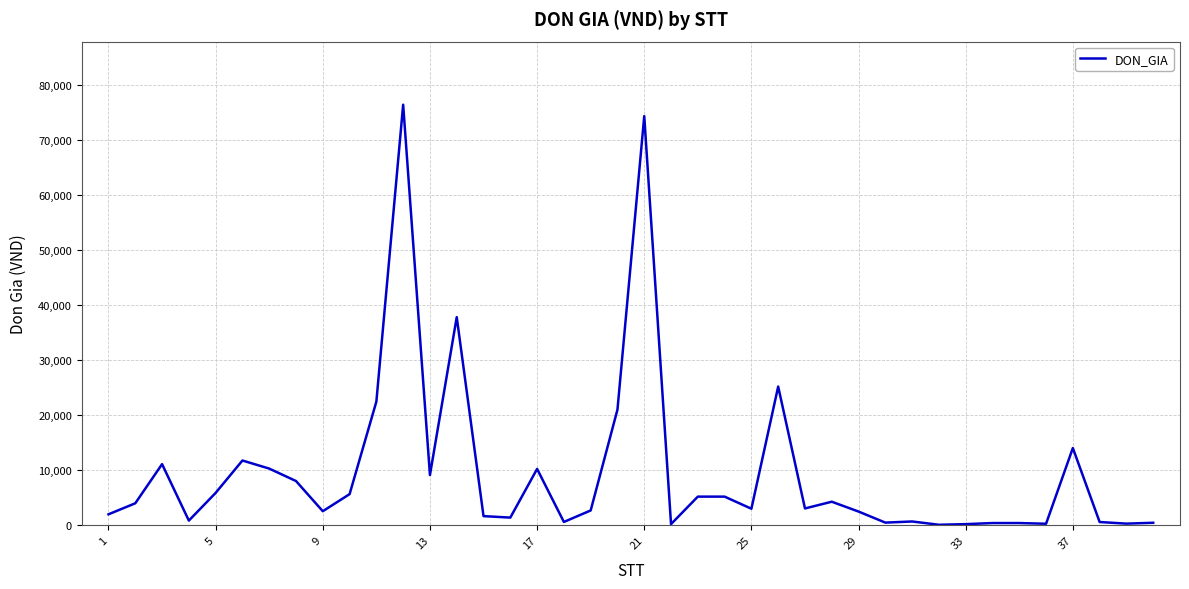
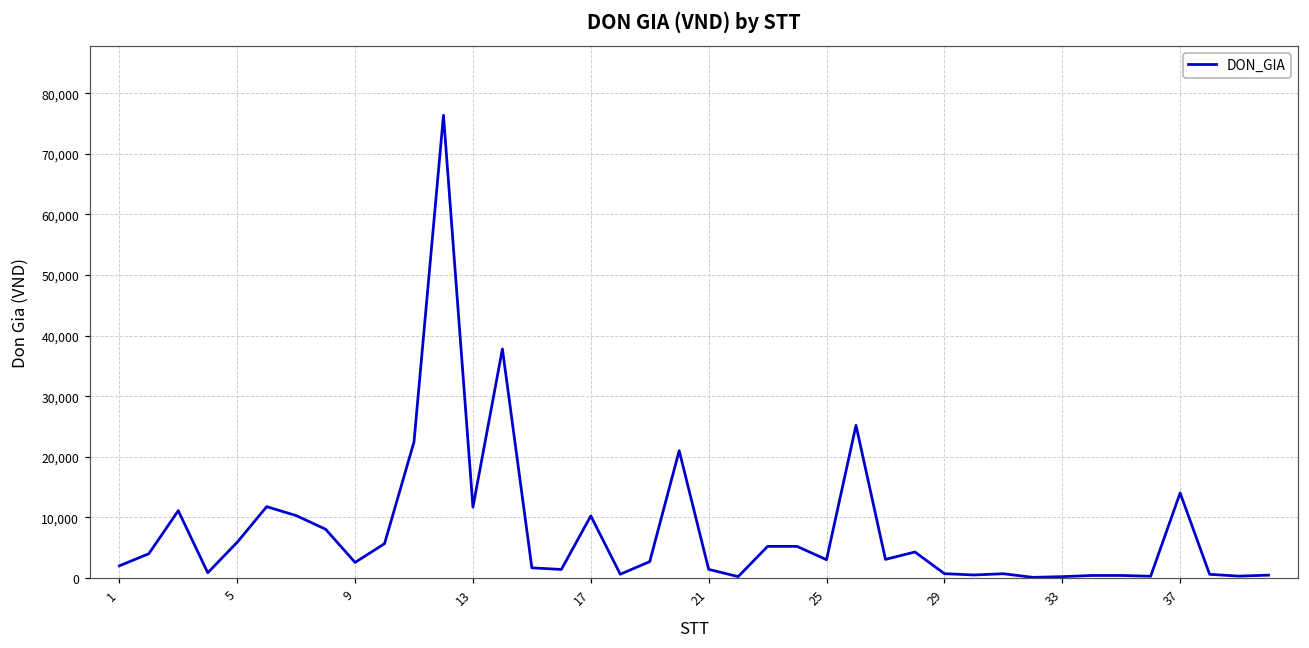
13: 9,000 -> 12,000
21: 74,000 -> 1,000
29: 2,000 -> 1,000
